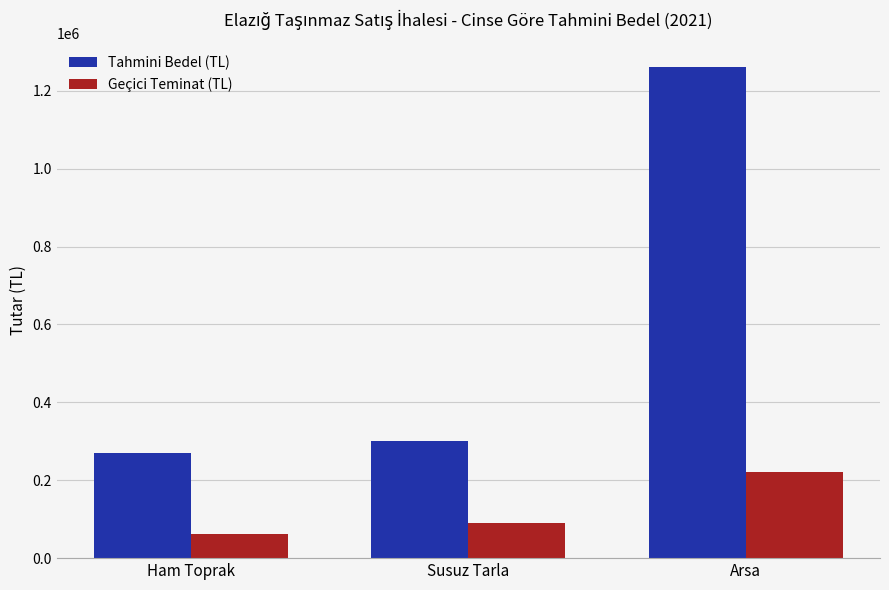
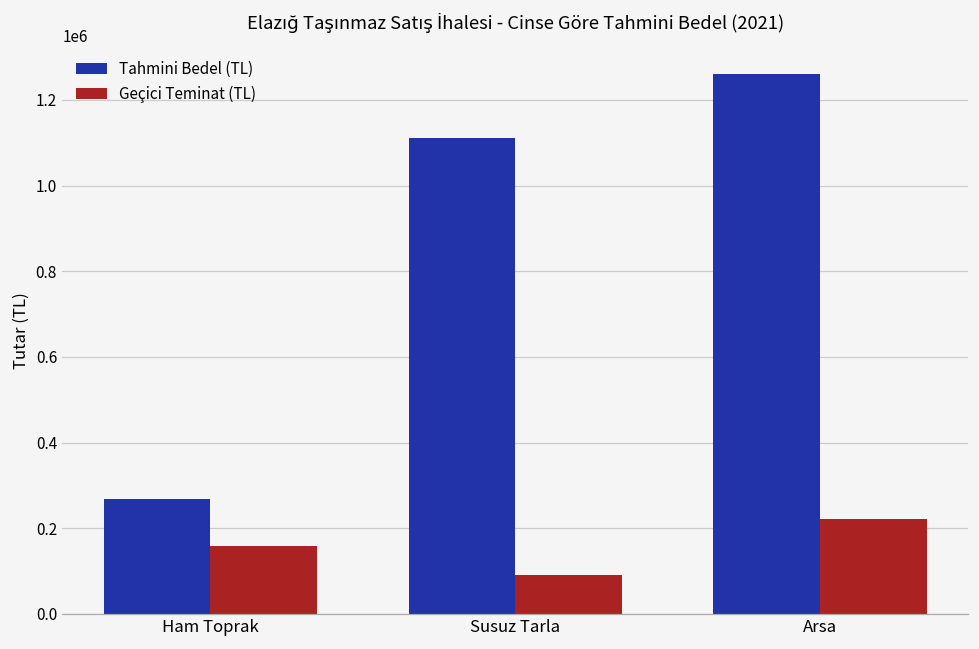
Geçici Teminat (TL), Ham Toprak: 60000 -> 160000
Tahmini Bedel (TL), Susuz Tarla: 300000 -> 1110000
